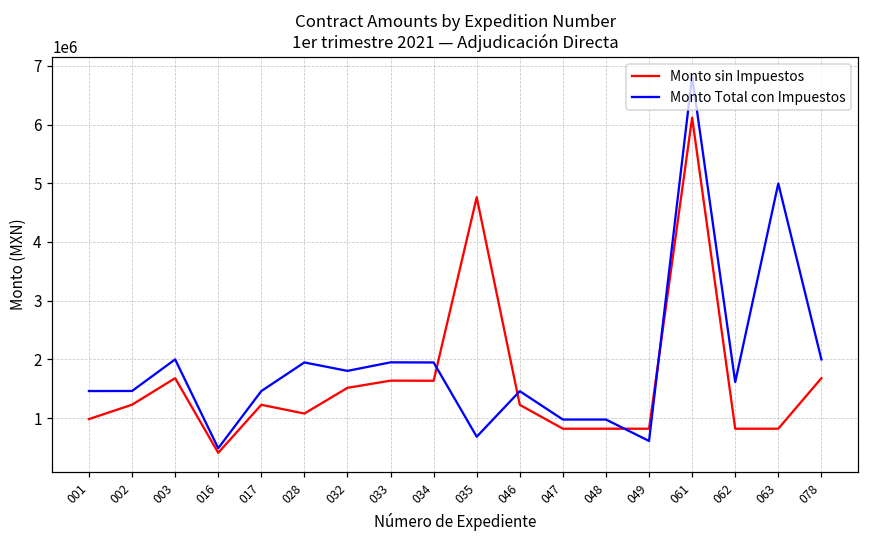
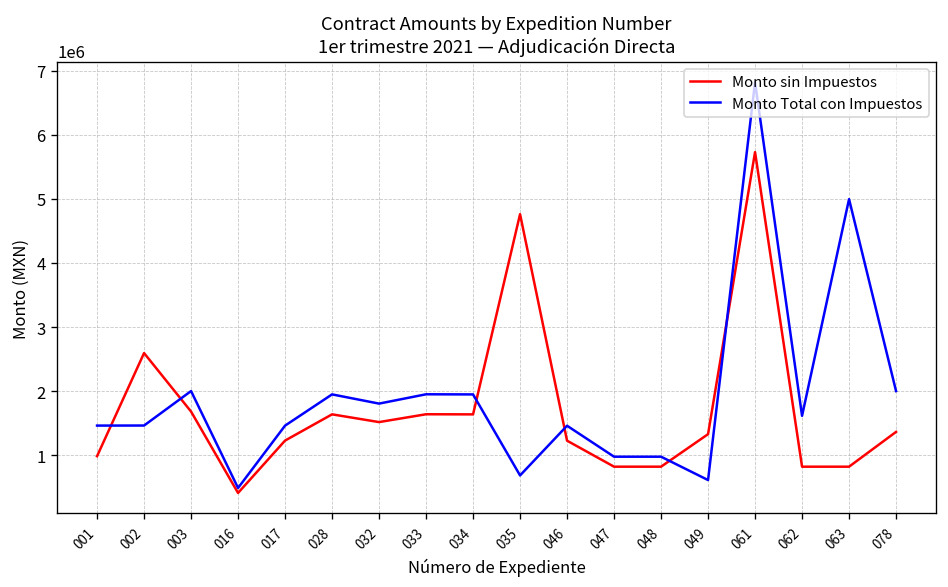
Monto sin Impuestos, 002: 1200000 -> 2600000
Monto sin Impuestos, 028: 1100000 -> 1600000
Monto sin Impuestos, 049: 800000 -> 1300000
Monto sin Impuestos, 061: 6100000 -> 5700000
Monto sin Impuestos, 078: 1700000 -> 1400000
